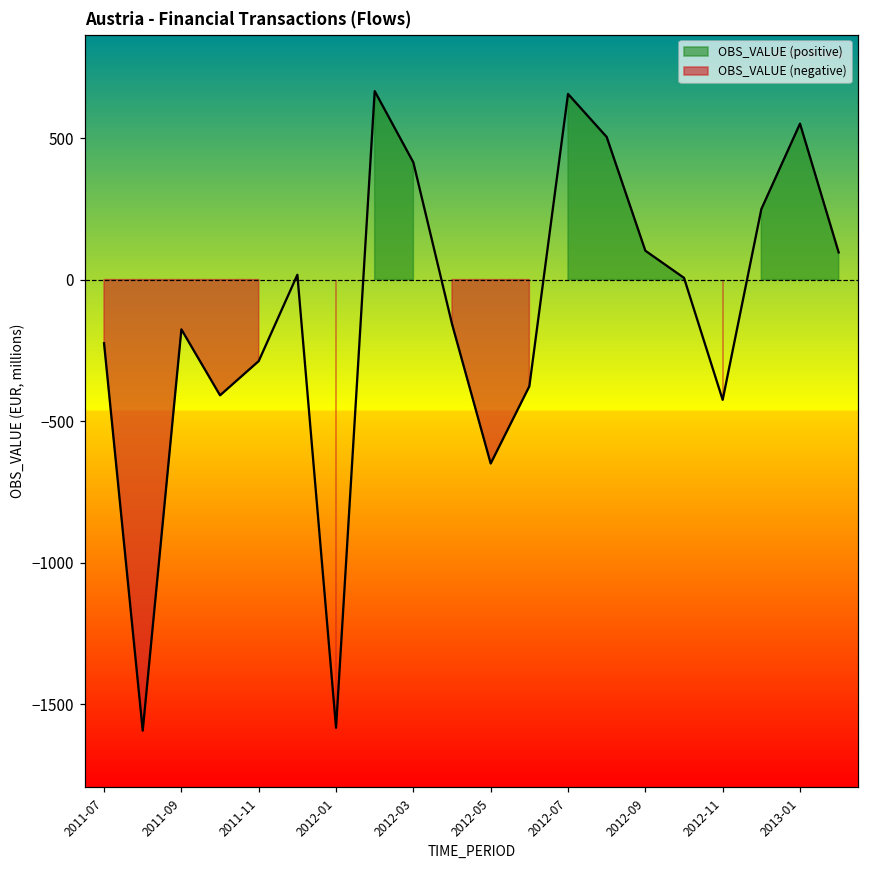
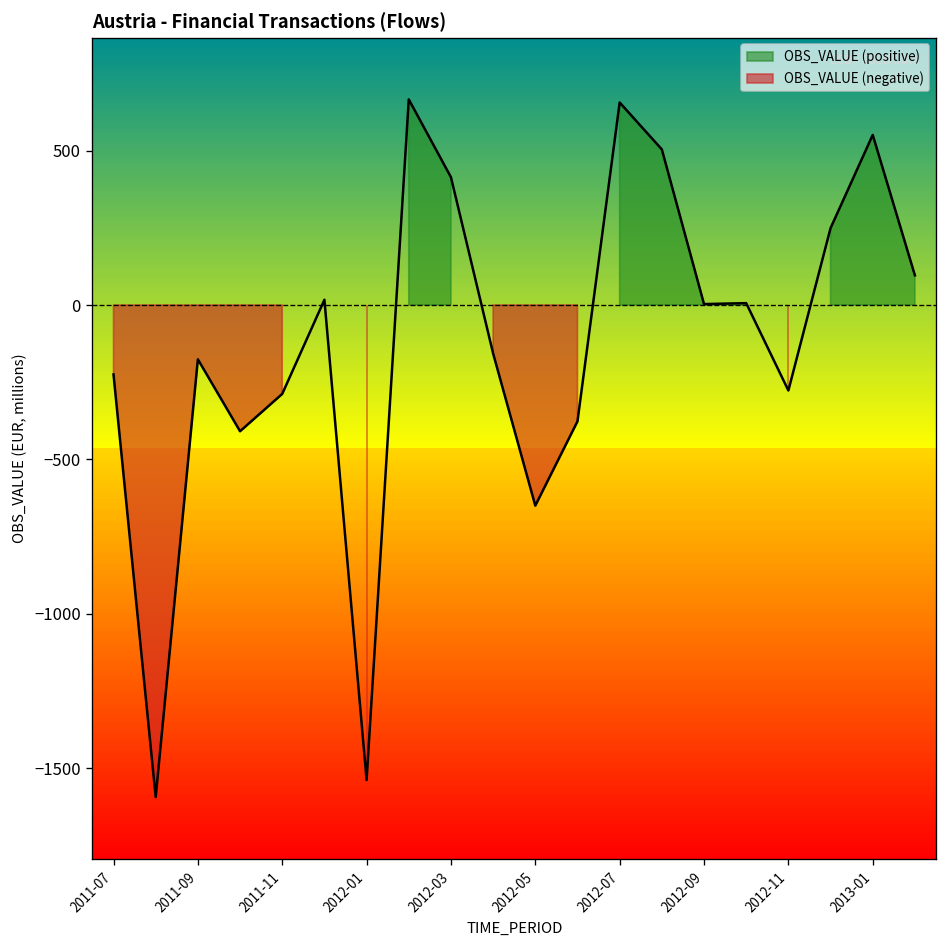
2012-01: -1580 -> -1540
2012-09: 100 -> 0
2012-11: -430 -> -280
